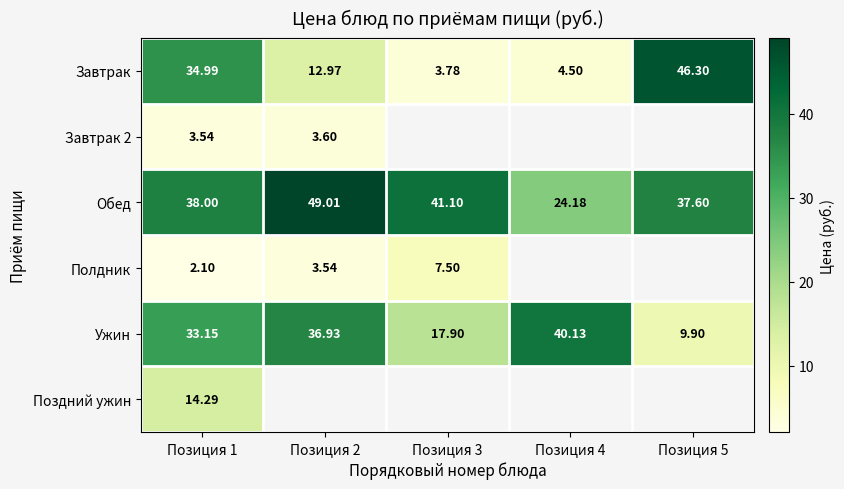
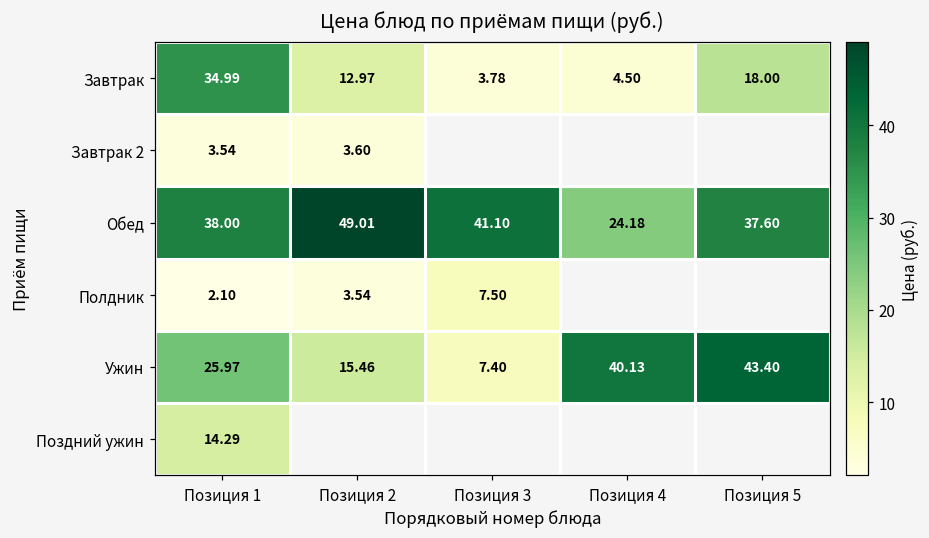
Завтрак, Позиция 5: 46.30 -> 18.00
Ужин, Позиция 1: 33.15 -> 25.97
Ужин, Позиция 2: 36.93 -> 15.46
Ужин, Позиция 3: 17.90 -> 7.40
Ужин, Позиция 5: 9.90 -> 43.40
